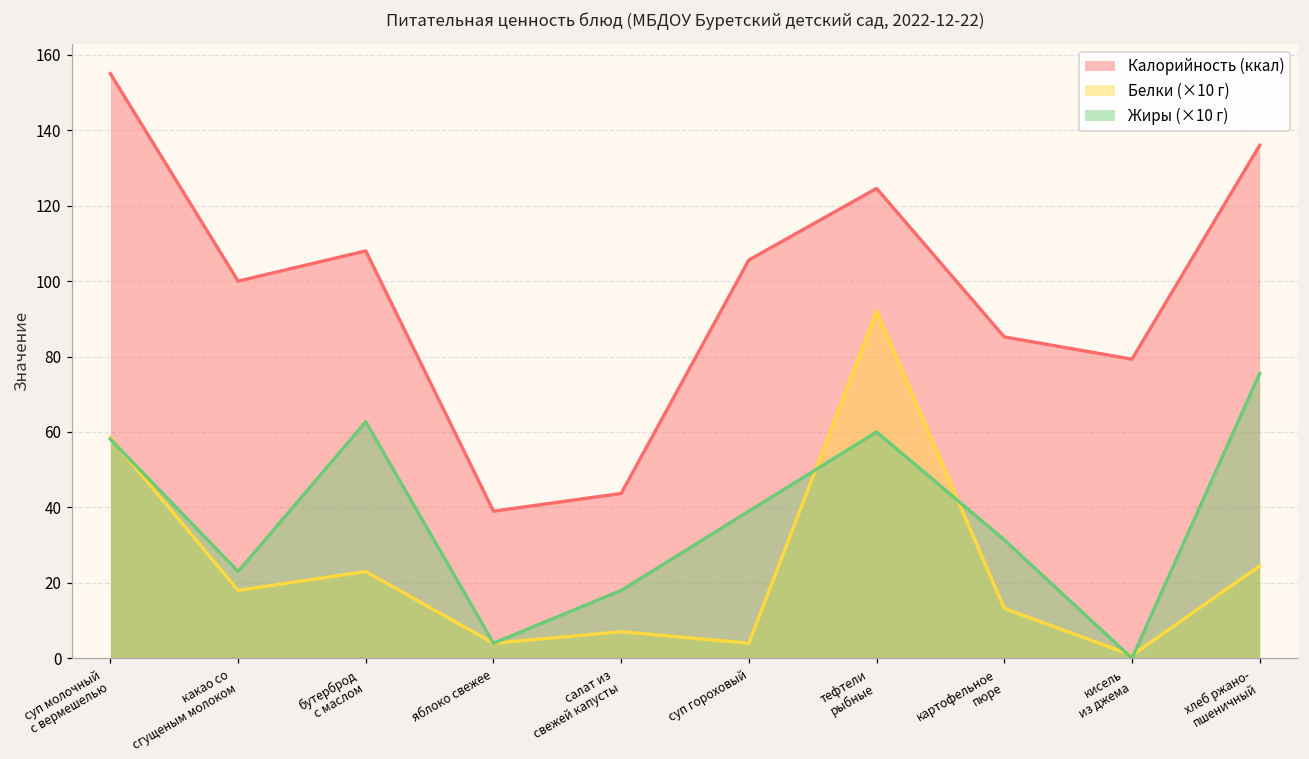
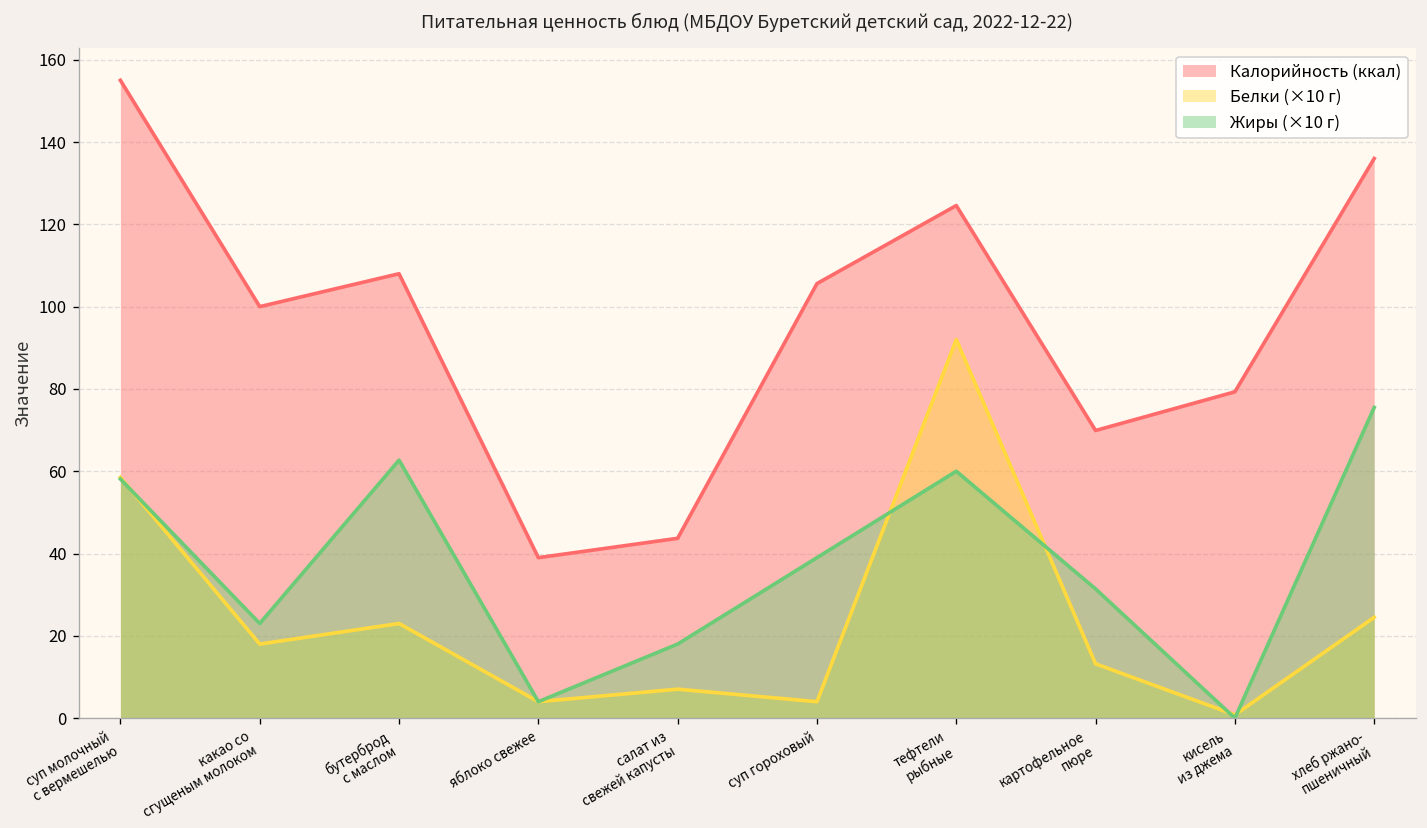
Калорийность (ккал), картофельное пюре: 85 -> 70
